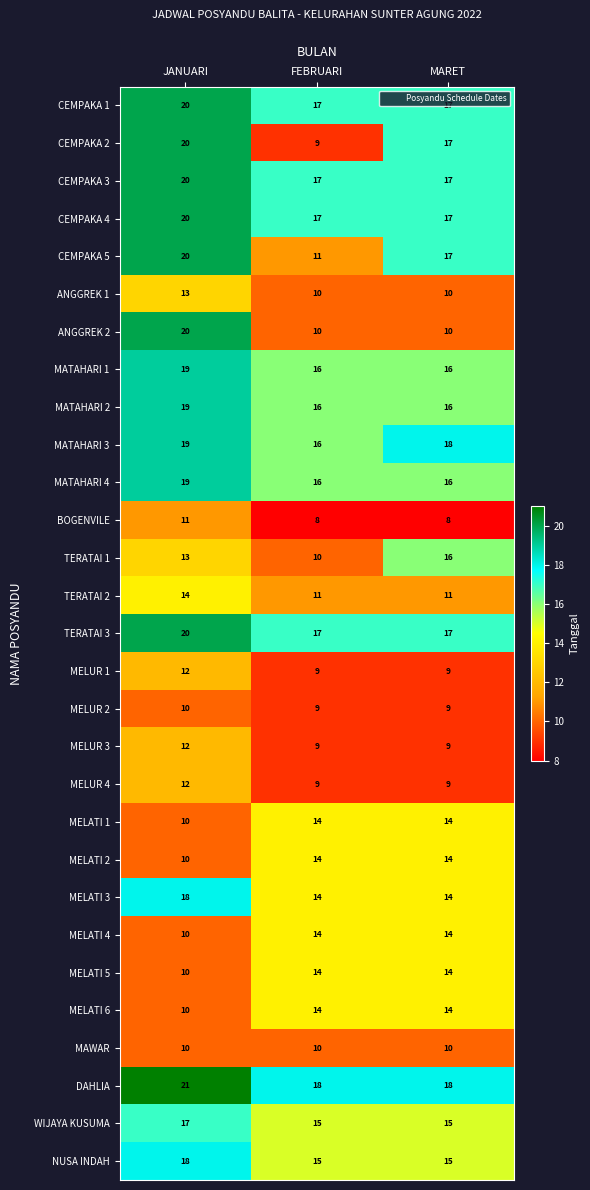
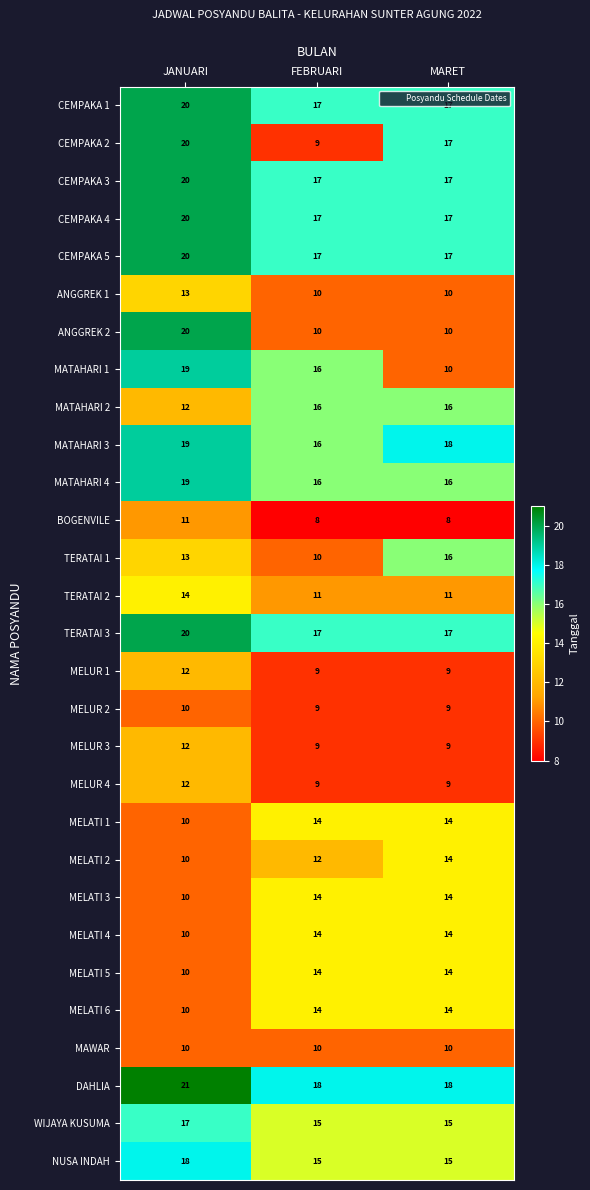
CEMPAKA 5, FEBRUARI: 11 -> 17
MATAHARI 1, MARET: 16 -> 10
MATAHARI 2, JANUARI: 19 -> 12
MELATI 2, FEBRUARI: 14 -> 12
MELATI 3, JANUARI: 18 -> 10
